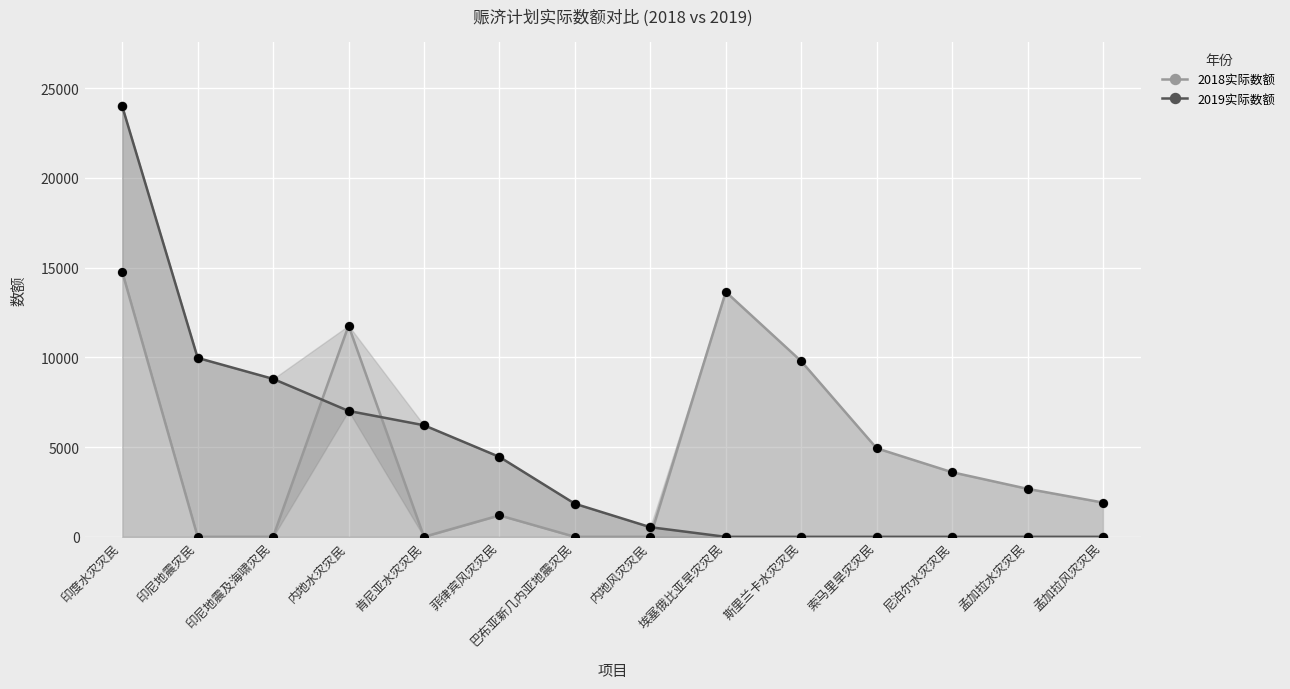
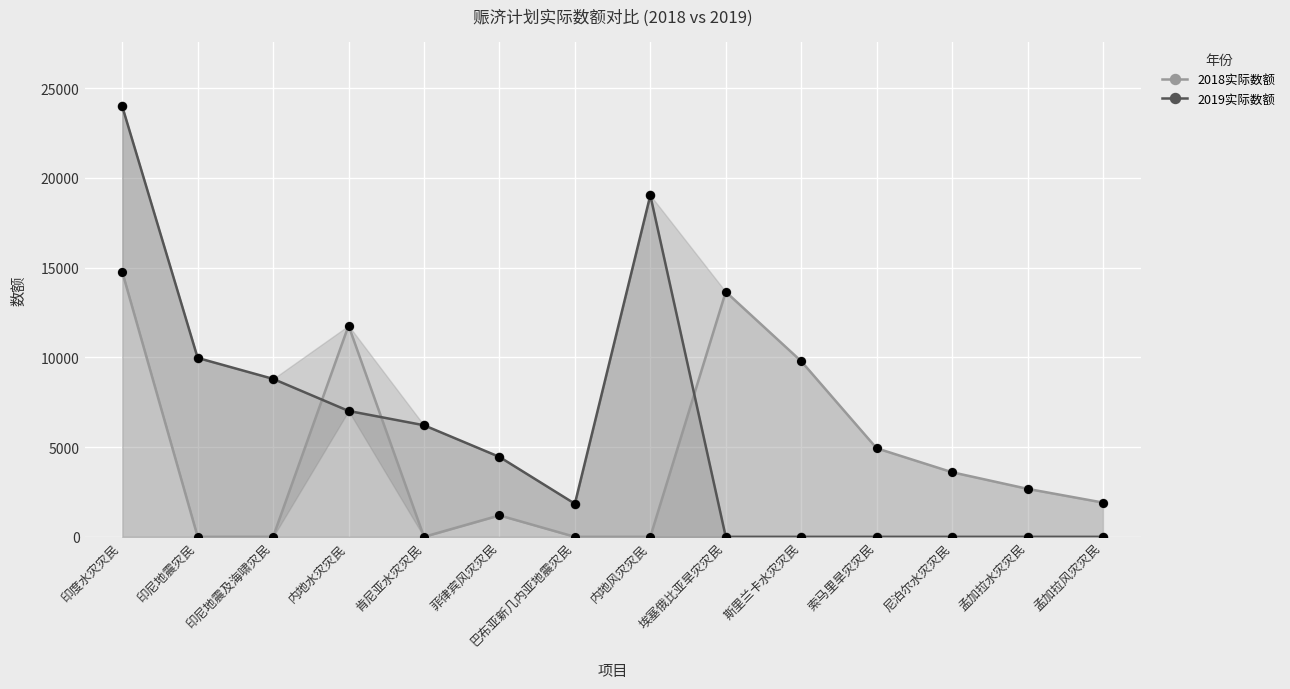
2019实际数额, 内地风灾灾民: 500 -> 19000
